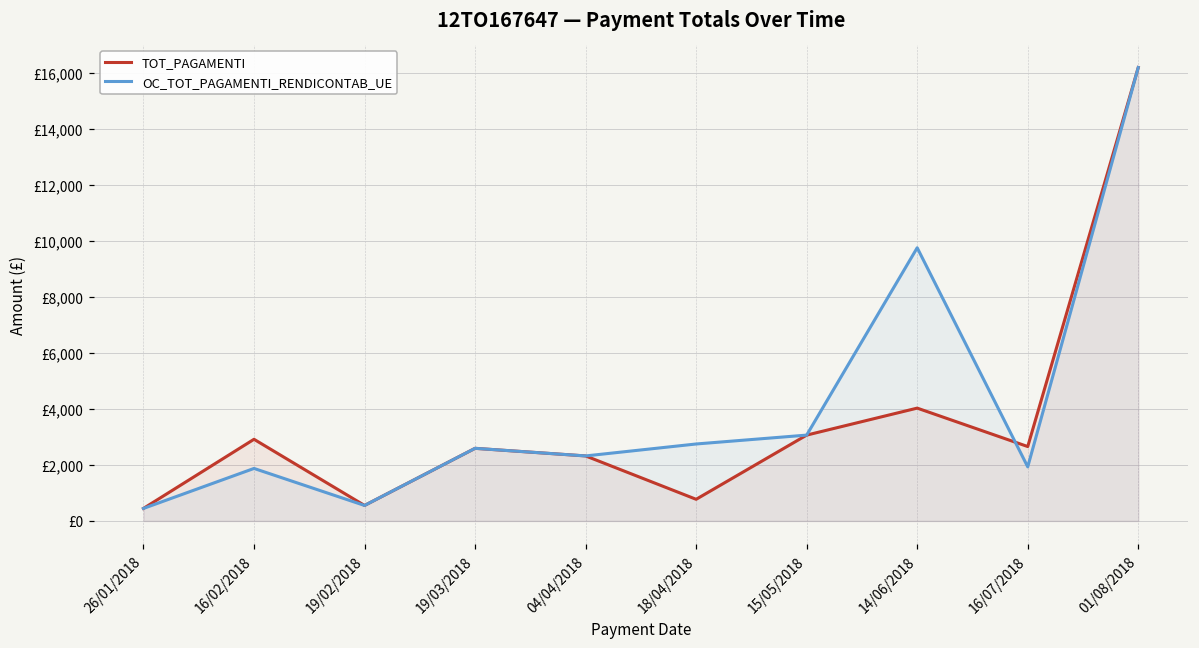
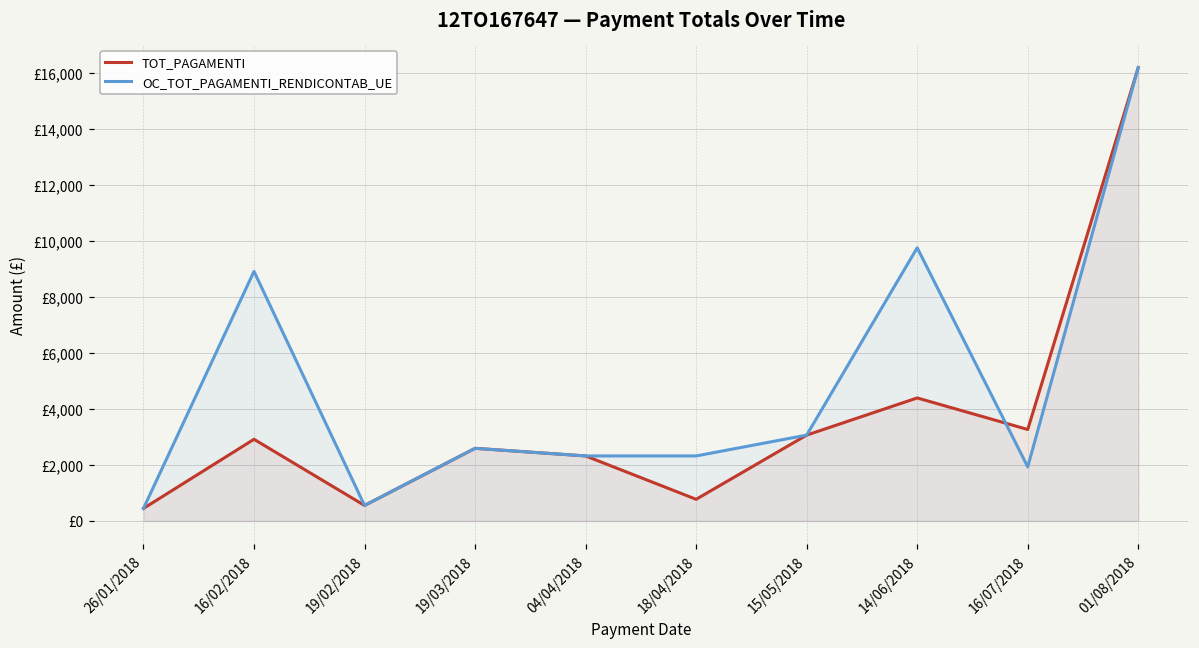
OC_TOT_PAGAMENTI_RENDICONTAB_UE, 16/02/2018: £1,900 -> £8,900
OC_TOT_PAGAMENTI_RENDICONTAB_UE, 18/04/2018: £2,700 -> £2,300
TOT_PAGAMENTI, 14/06/2018: £4,000 -> £4,400
TOT_PAGAMENTI, 16/07/2018: £2,700 -> £3,300
